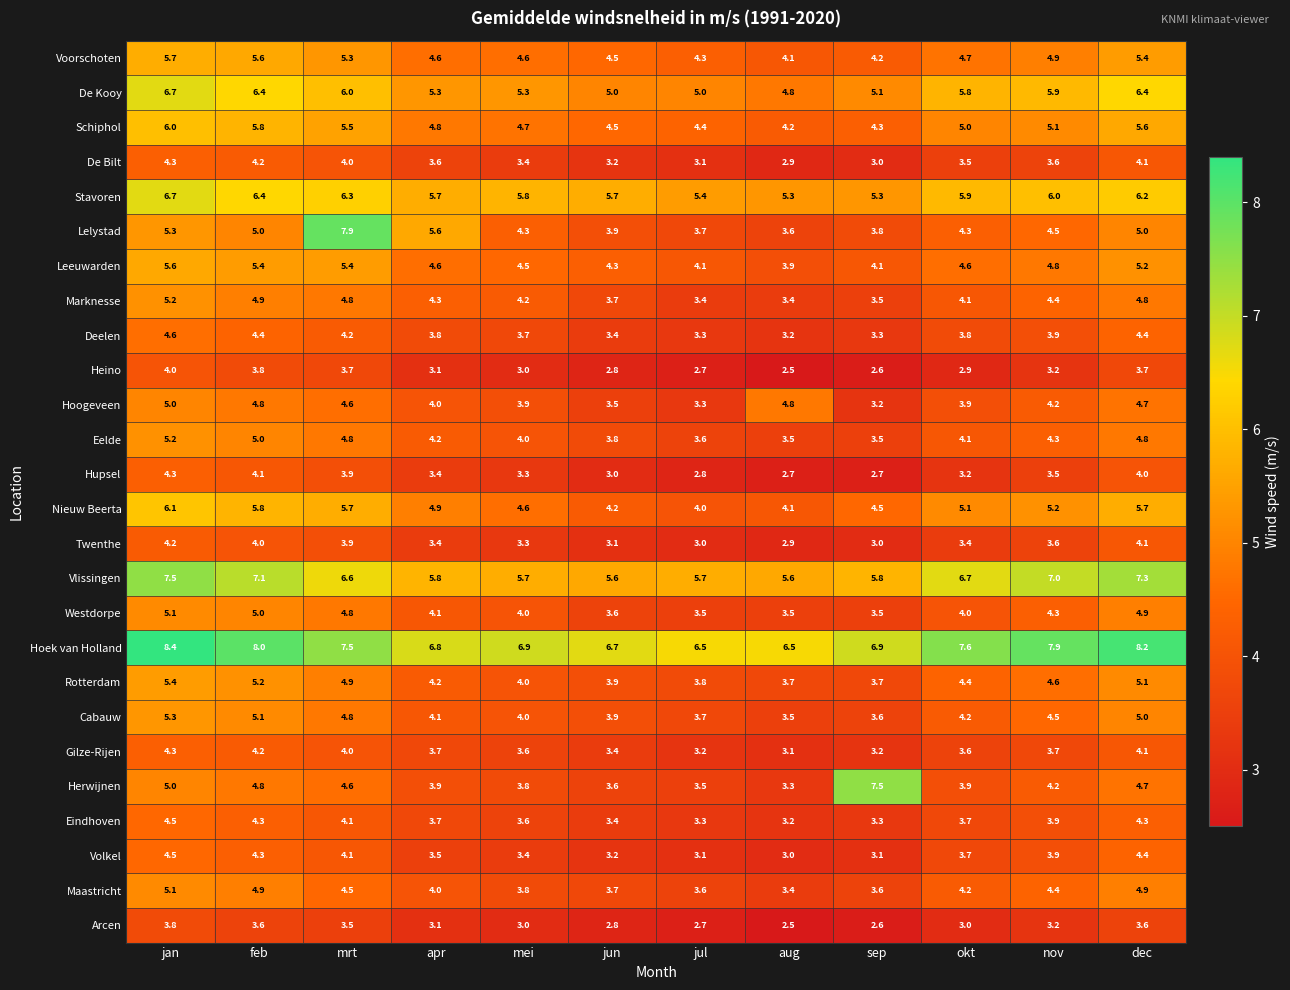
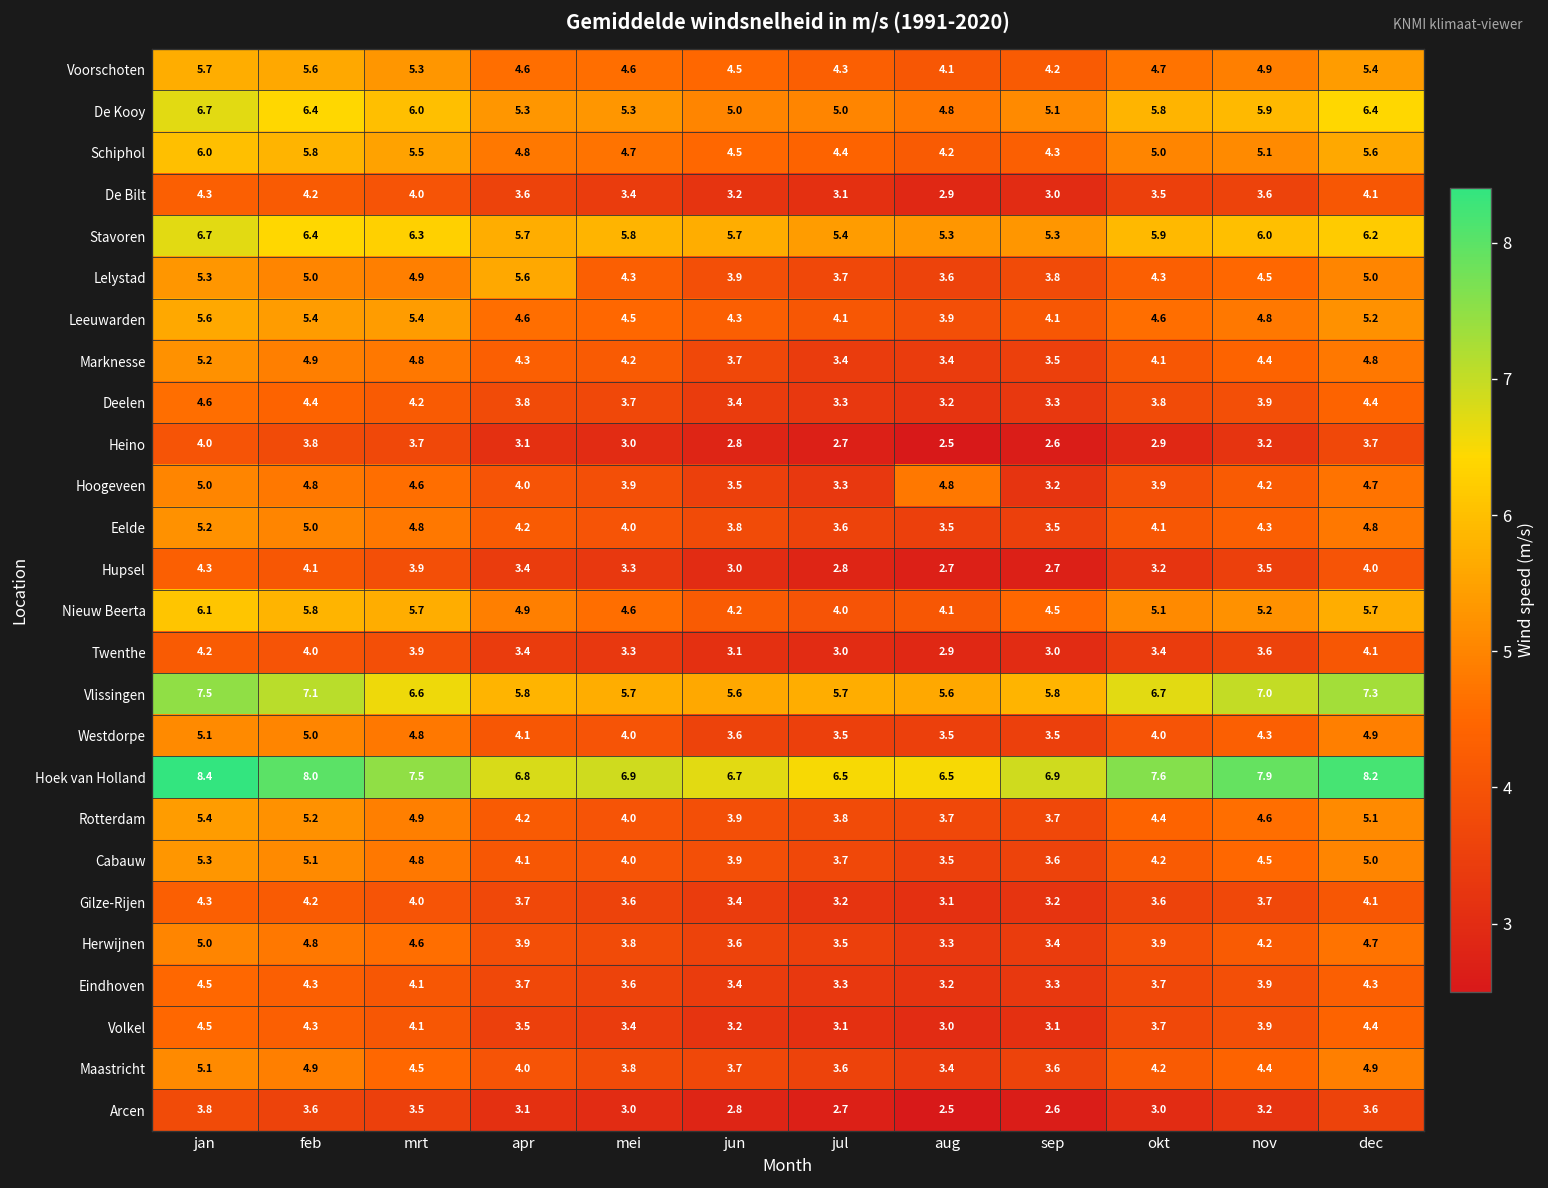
Lelystad, mrt: 7.9 -> 4.9
Herwijnen, sep: 7.5 -> 3.4
